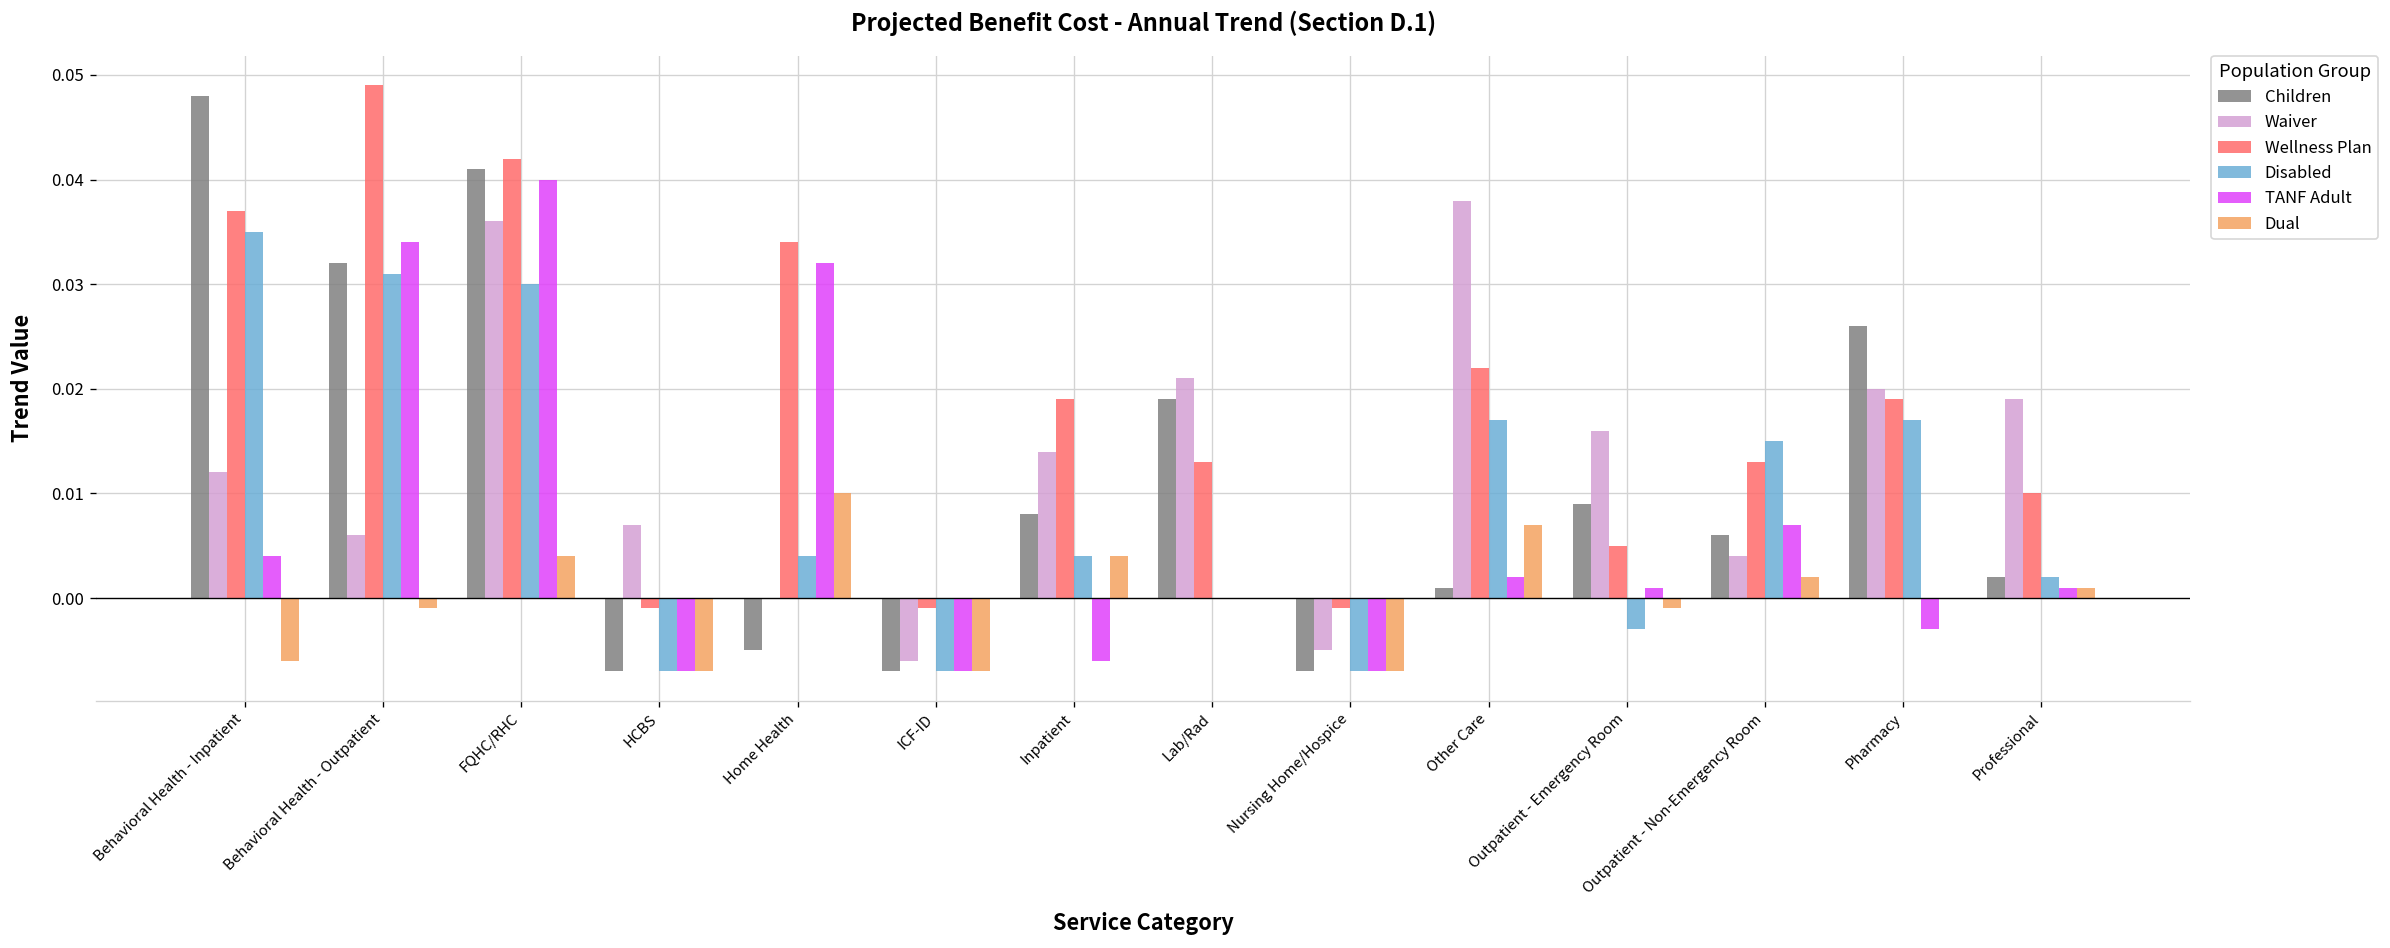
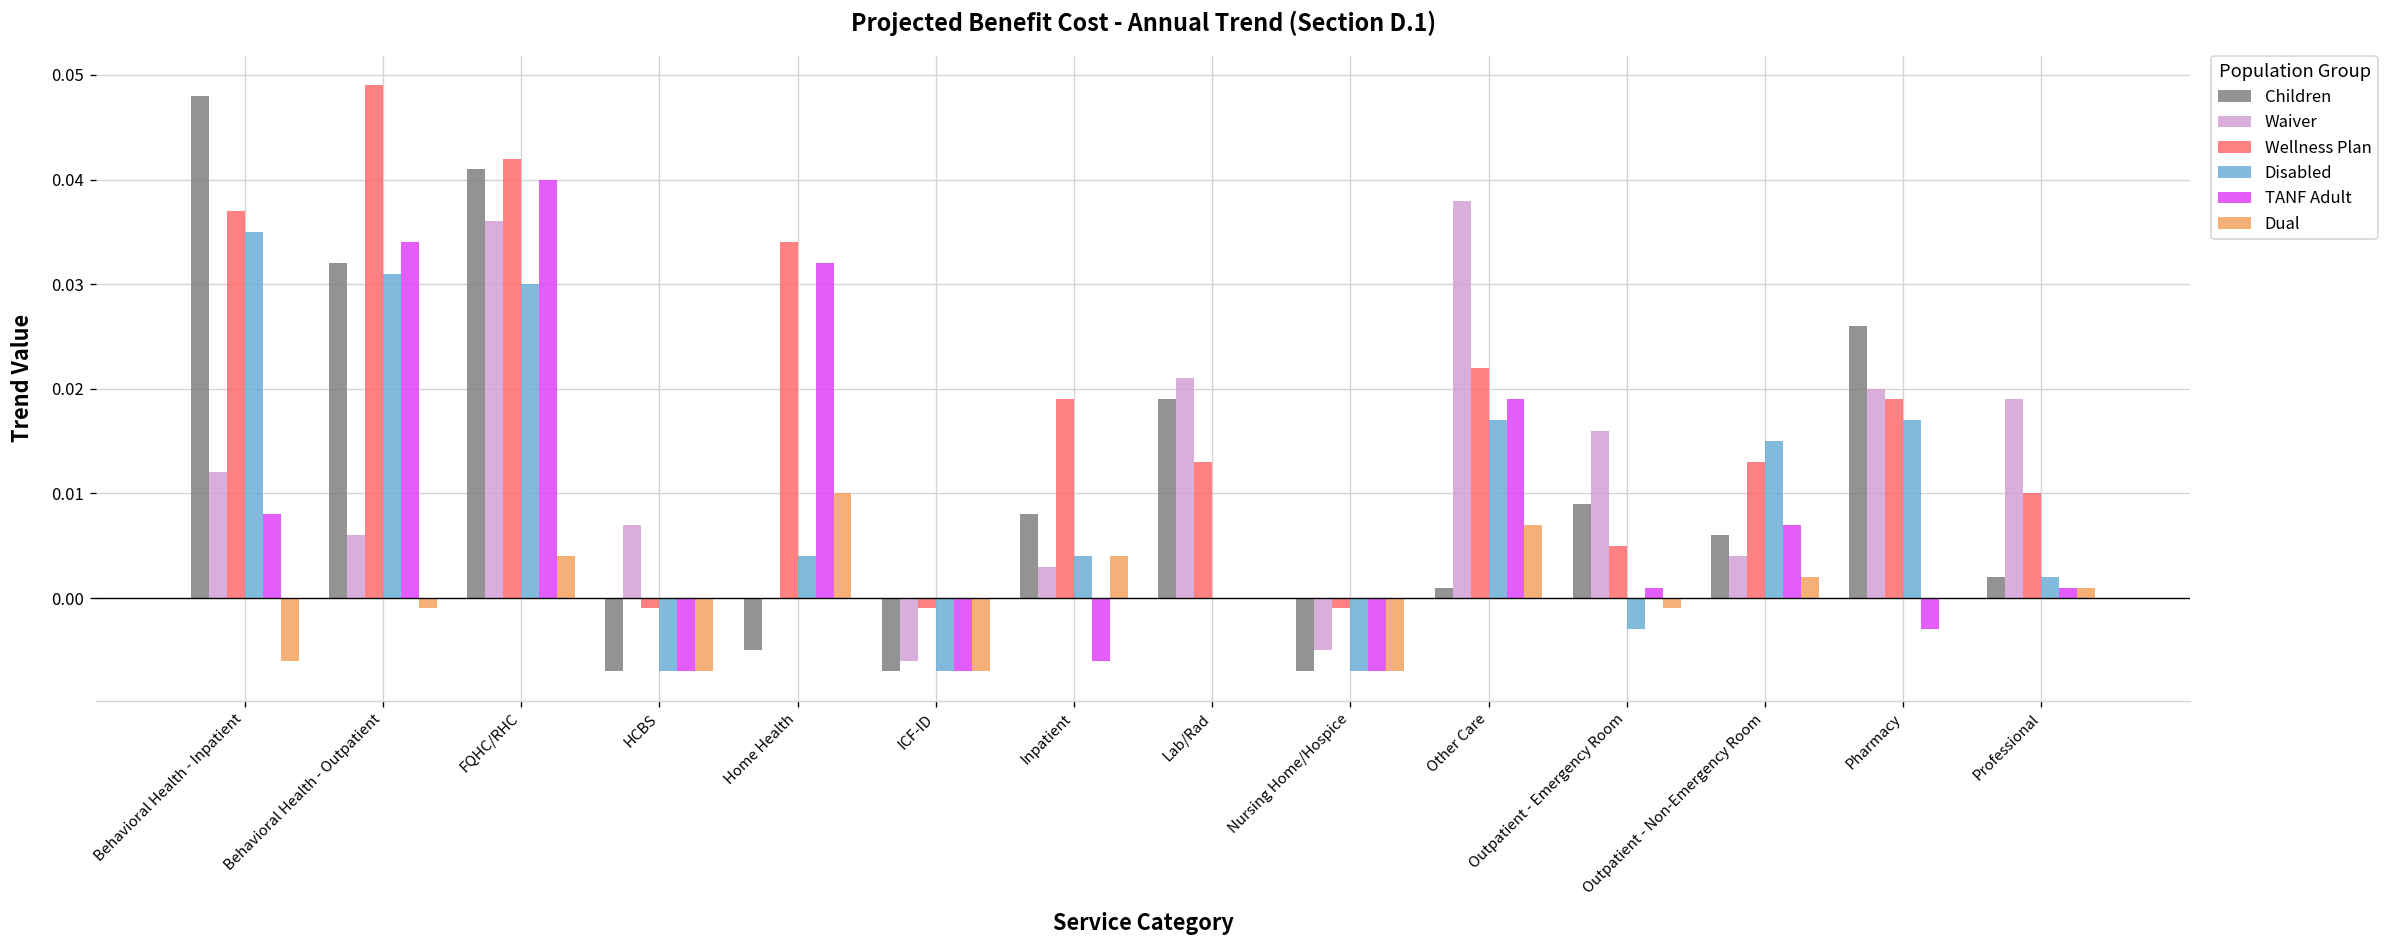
TANF Adult, Behavioral Health - Inpatient: 0.004 -> 0.008
Waiver, Inpatient: 0.014 -> 0.003
TANF Adult, Other Care: 0.002 -> 0.019
